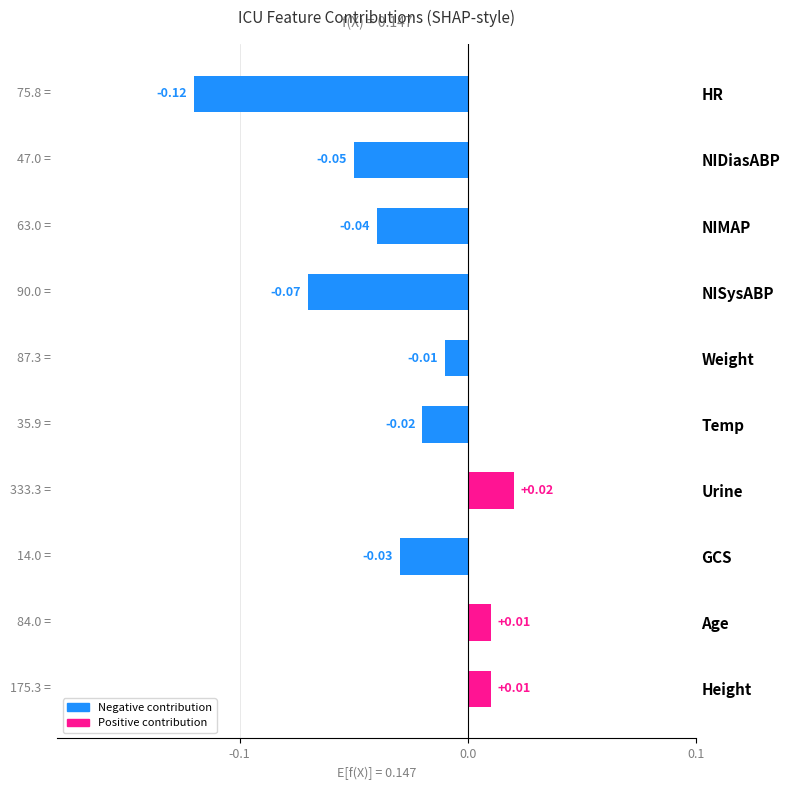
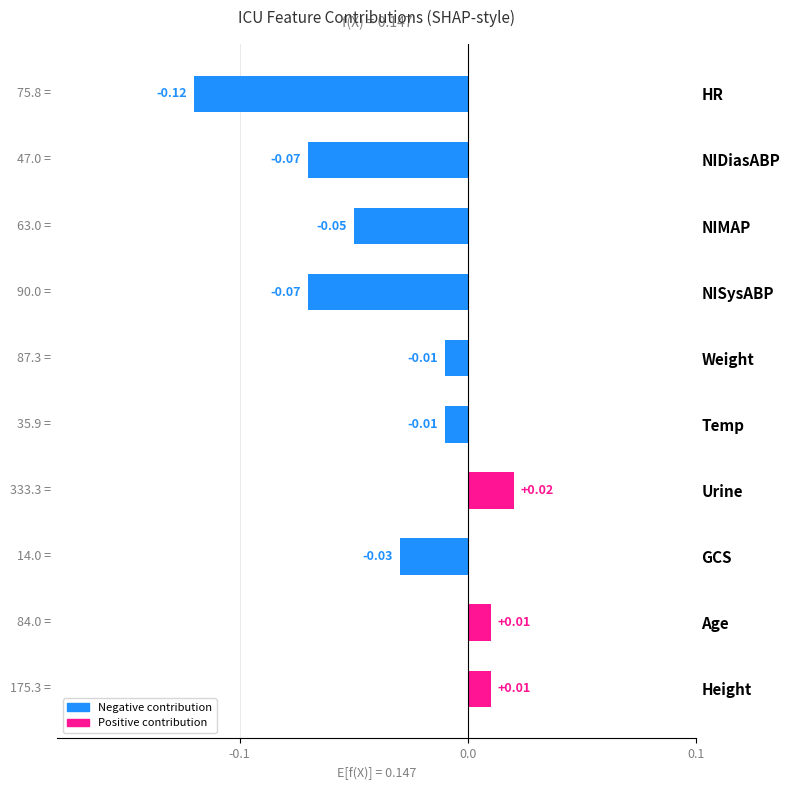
NIDiasABP: -0.05 -> -0.07
NIMAP: -0.04 -> -0.05
Temp: -0.02 -> -0.01
